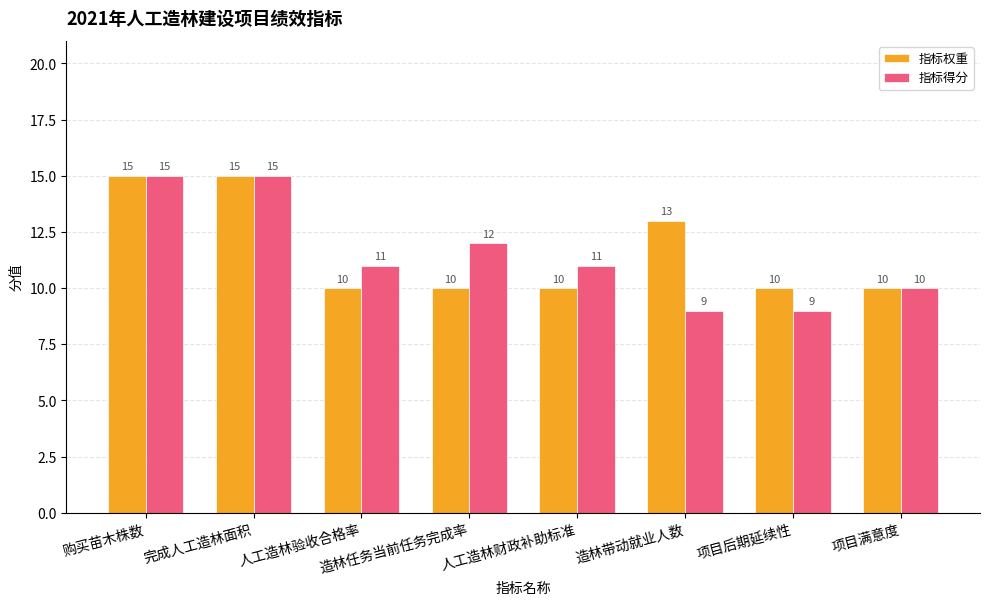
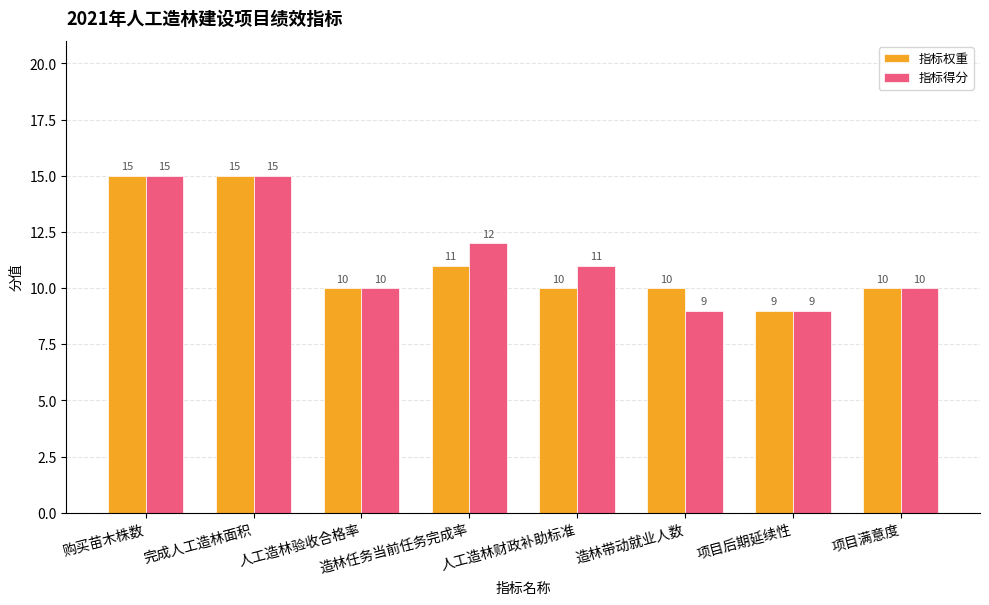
指标得分, 人工造林验收合格率: 11 -> 10
指标权重, 造林任务当前任务完成率: 10 -> 11
指标权重, 造林带动就业人数: 13 -> 10
指标权重, 项目后期延续性: 10 -> 9
